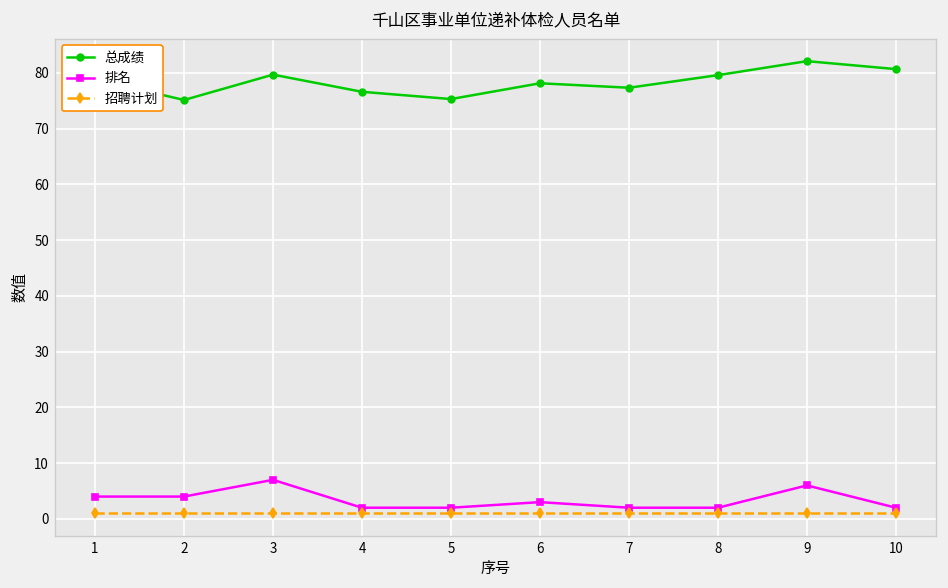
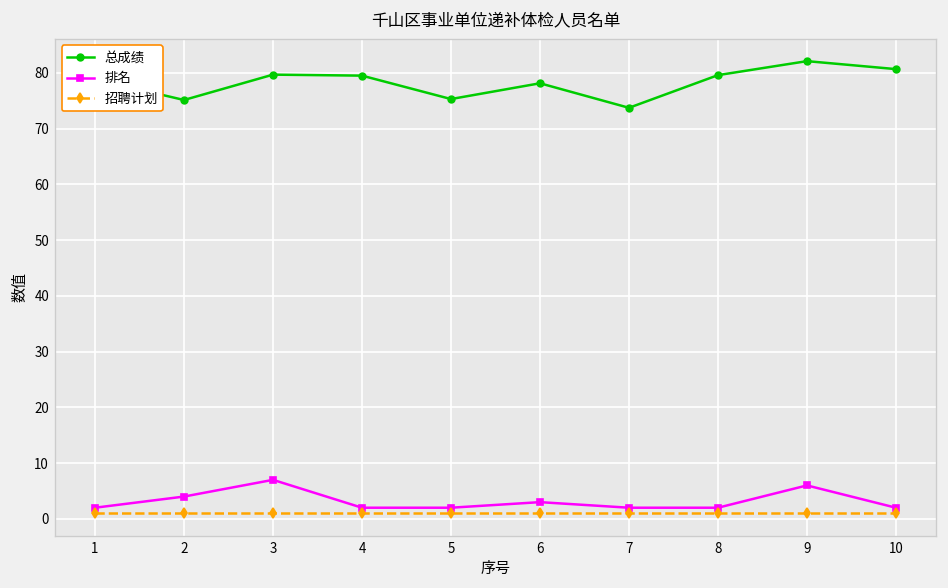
排名, 1: 4 -> 2
总成绩, 4: 77 -> 80
总成绩, 7: 77 -> 74
